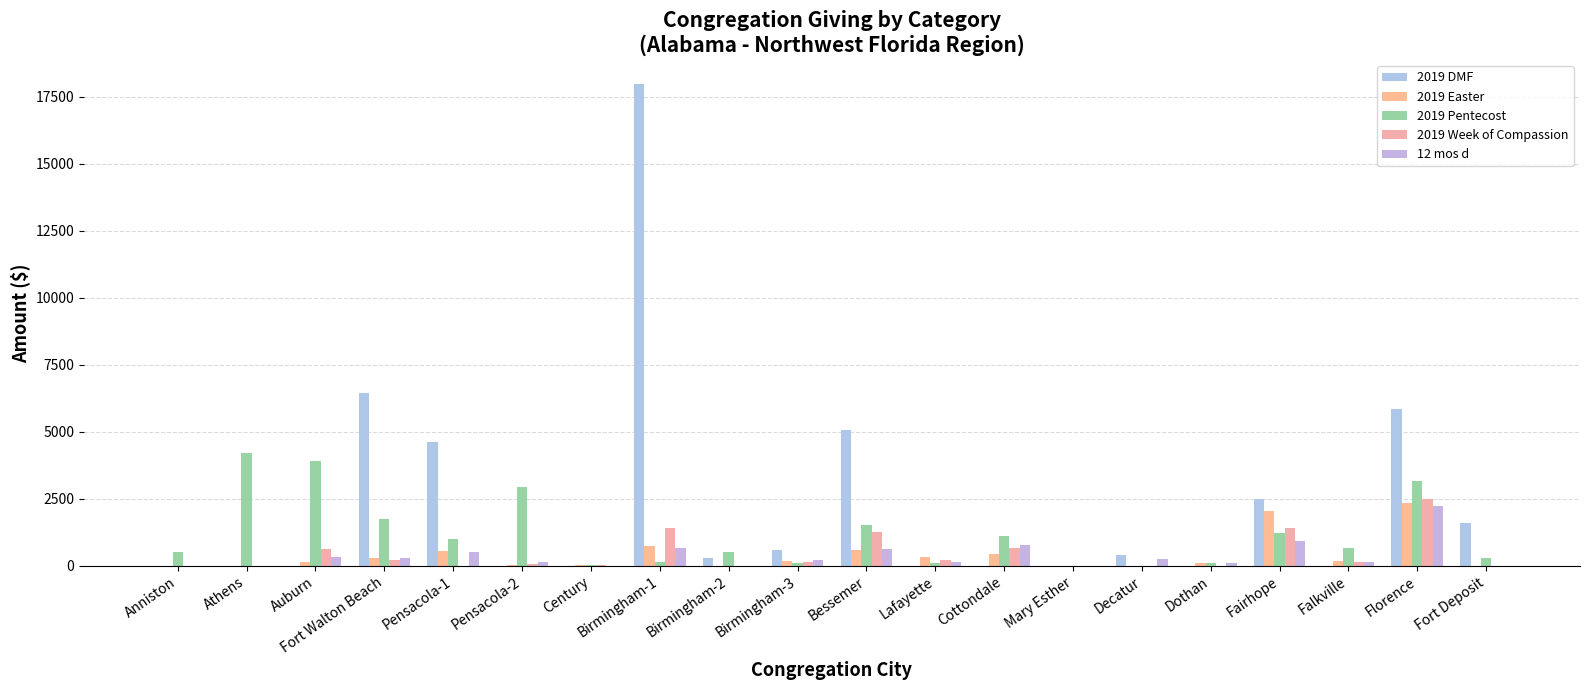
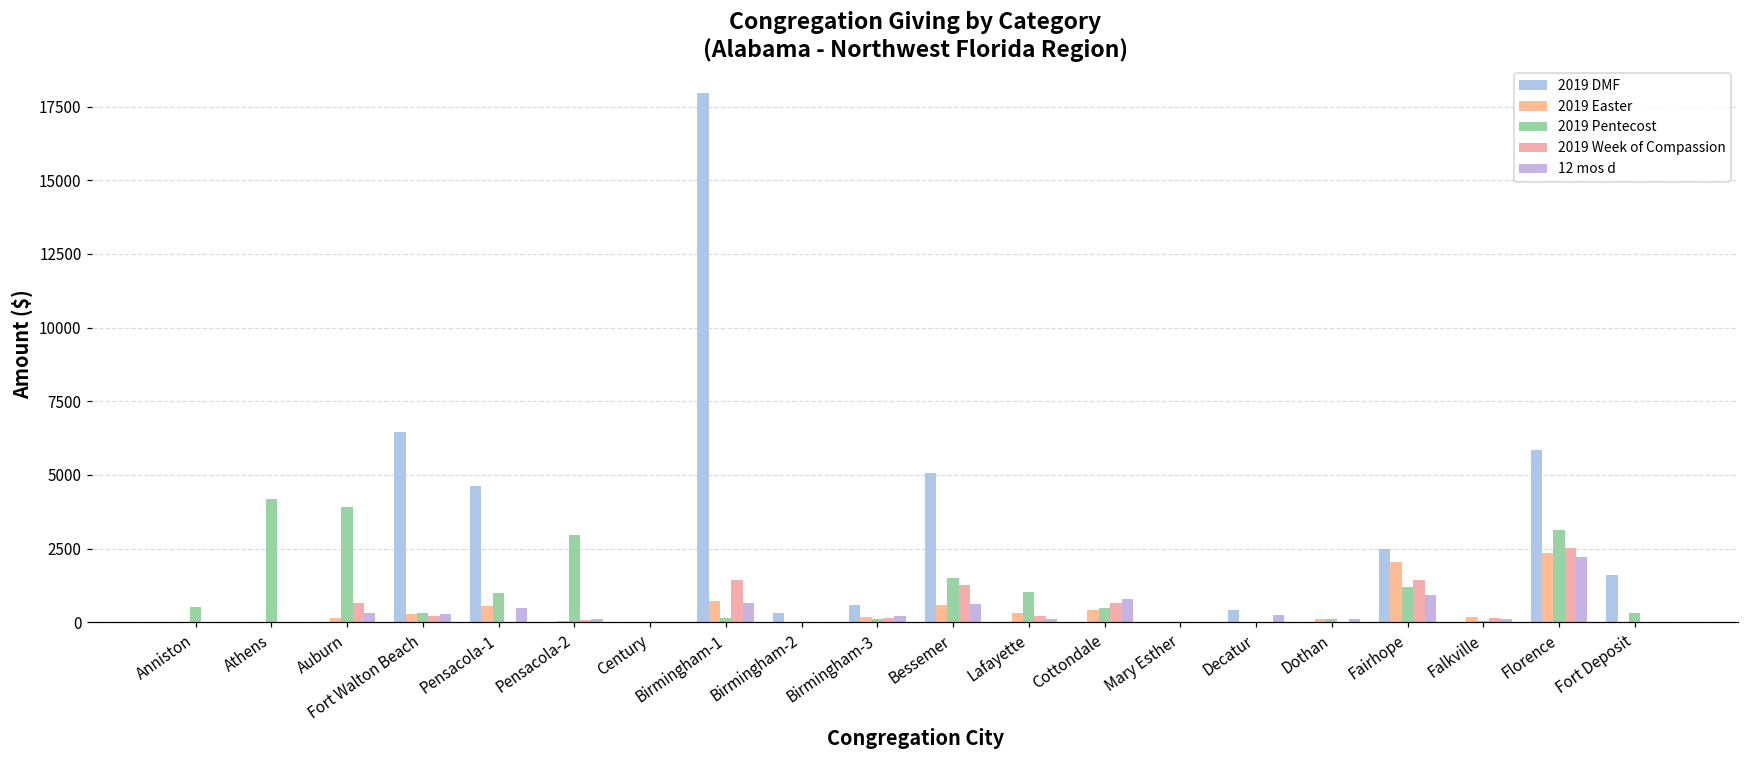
2019 Pentecost, Fort Walton Beach: 1700 -> 300
2019 Pentecost, Birmingham-2: 500 -> 0
2019 Pentecost, Lafayette: 100 -> 1000
2019 Pentecost, Cottondale: 1100 -> 500
2019 Pentecost, Falkville: 700 -> 100
